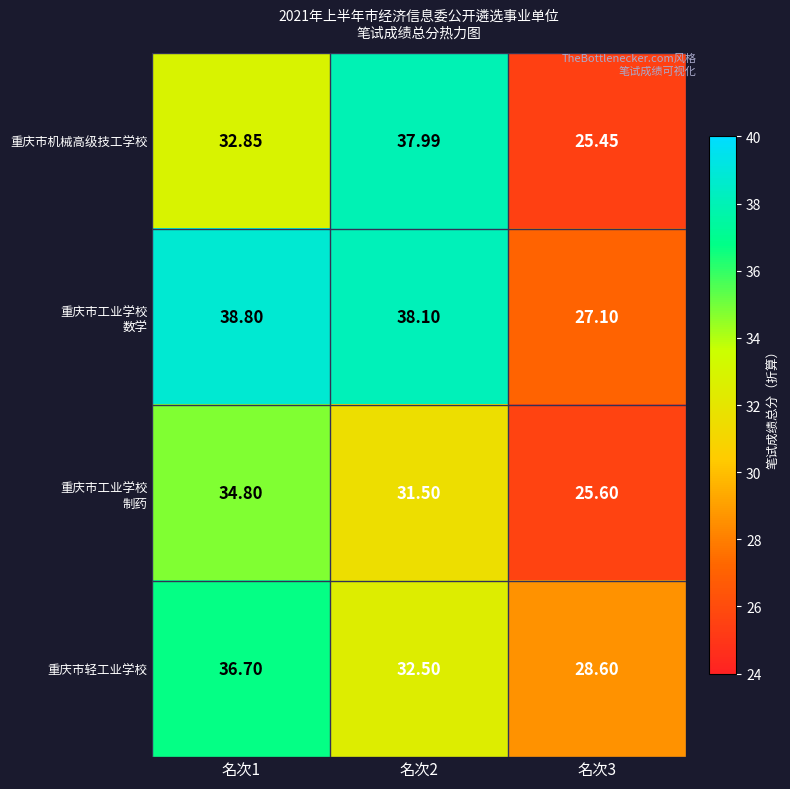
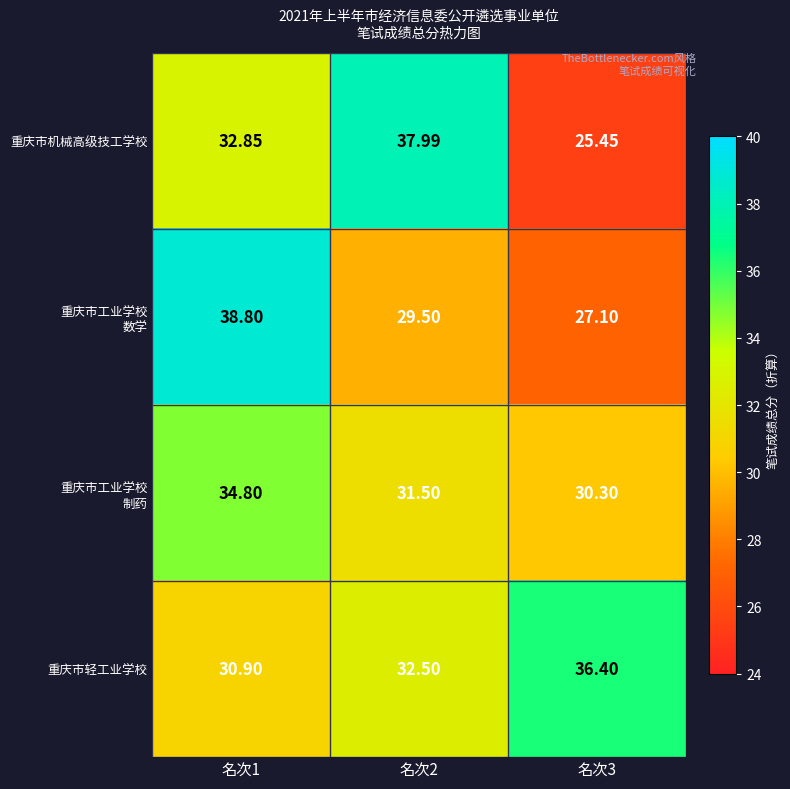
重庆市工业学校 数学, 名次2: 38.10 -> 29.50
重庆市工业学校 制药, 名次3: 25.60 -> 30.30
重庆市轻工业学校, 名次1: 36.70 -> 30.90
重庆市轻工业学校, 名次3: 28.60 -> 36.40
